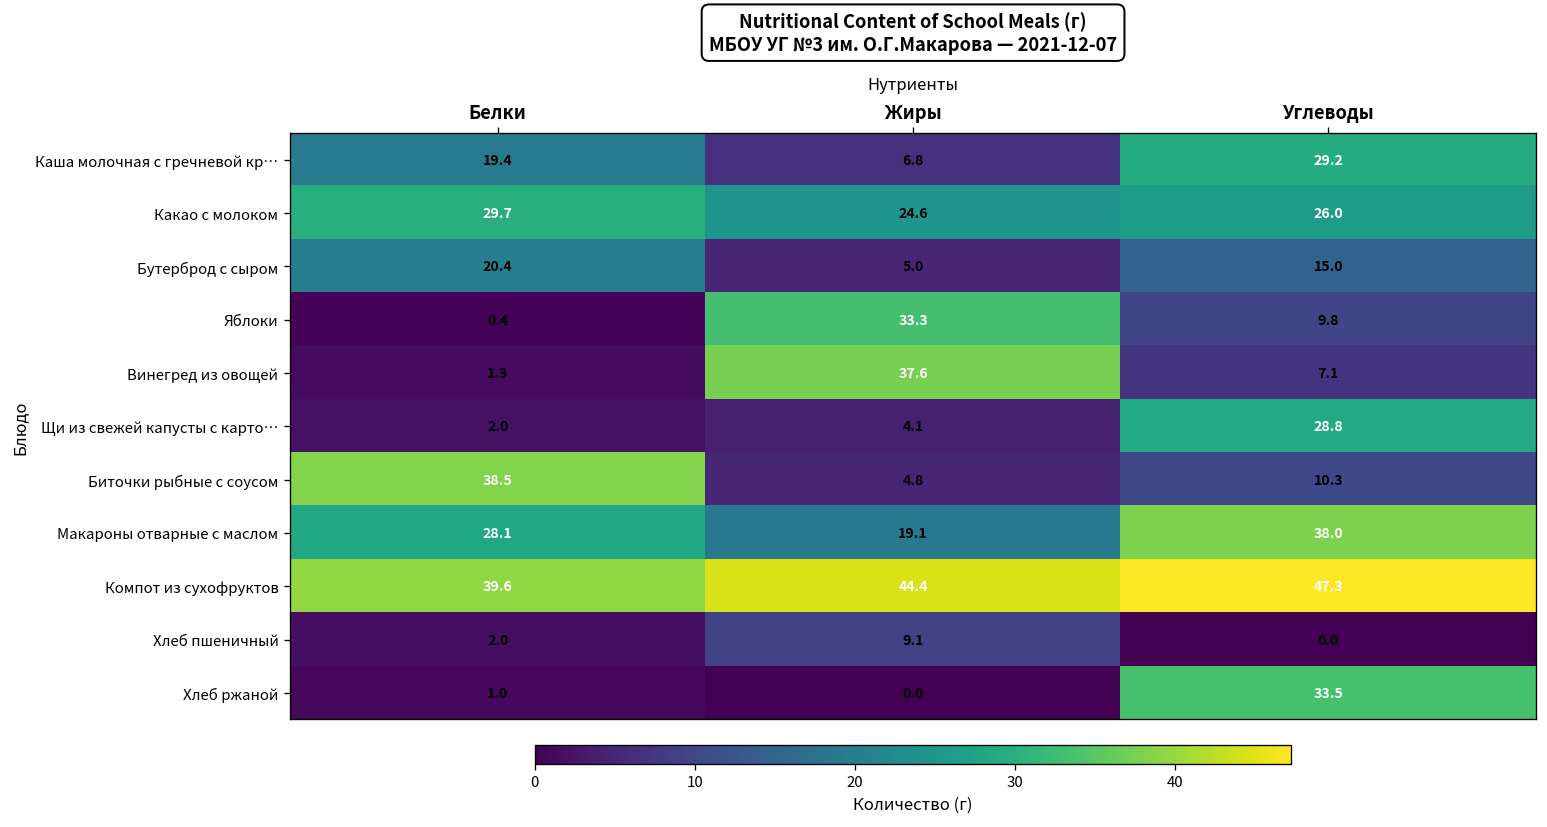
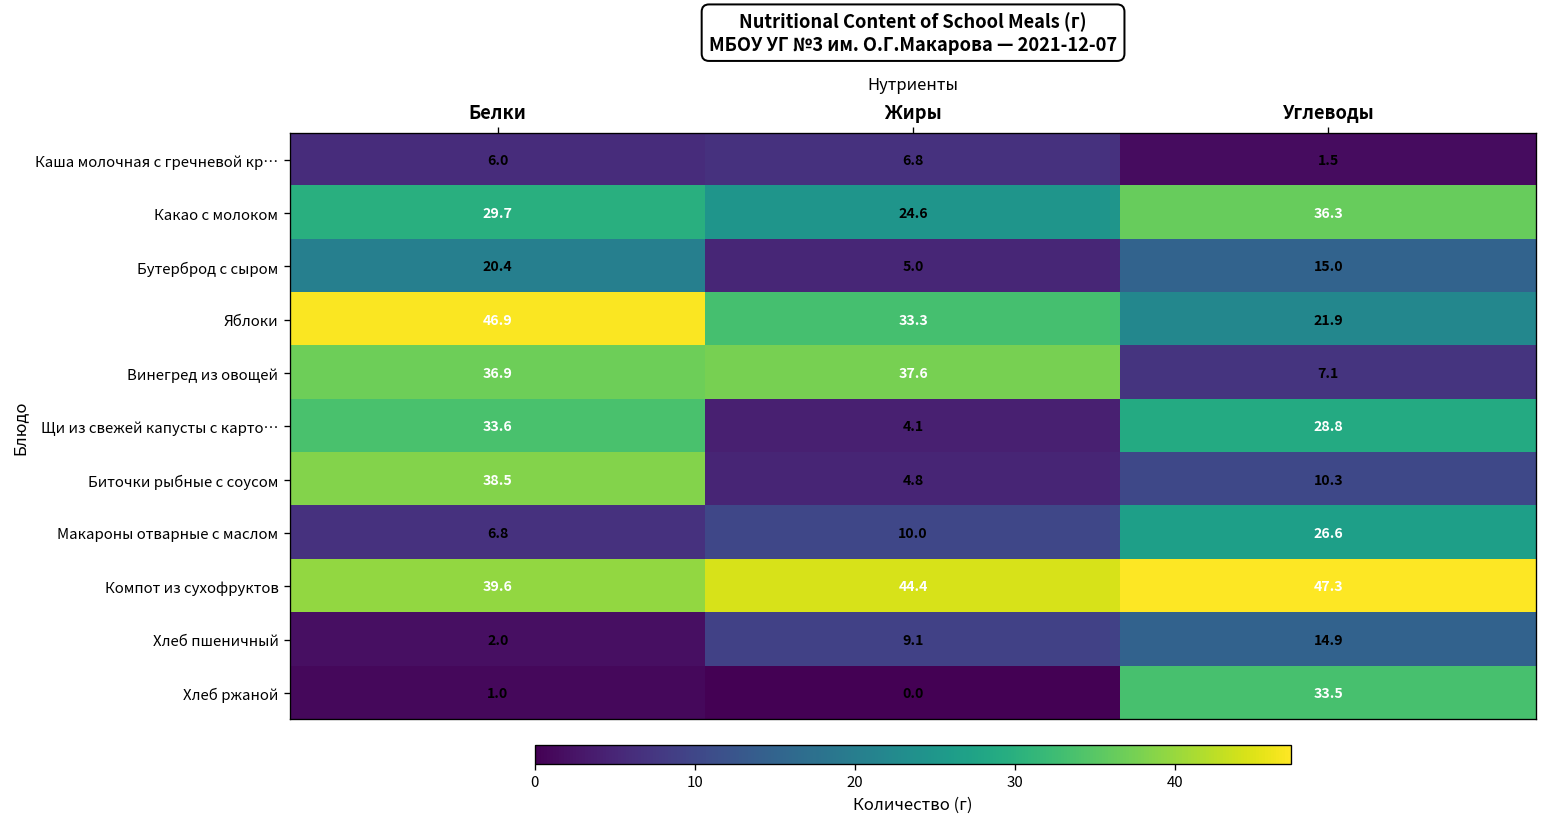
Каша молочная с гречневой кр…, Белки: 19.4 -> 6.0
Каша молочная с гречневой кр…, Углеводы: 29.2 -> 1.5
Какао с молоком, Углеводы: 26.0 -> 36.3
Яблоки, Белки: 0.4 -> 46.9
Яблоки, Углеводы: 9.8 -> 21.9
Винегред из овощей, Белки: 1.3 -> 36.9
Щи из свежей капусты с карто…, Белки: 2.0 -> 33.6
Макароны отварные с маслом, Белки: 28.1 -> 6.8
Макароны отварные с маслом, Жиры: 19.1 -> 10.0
Макароны отварные с маслом, Углеводы: 38.0 -> 26.6
Хлеб пшеничный, Углеводы: 0.0 -> 14.9
